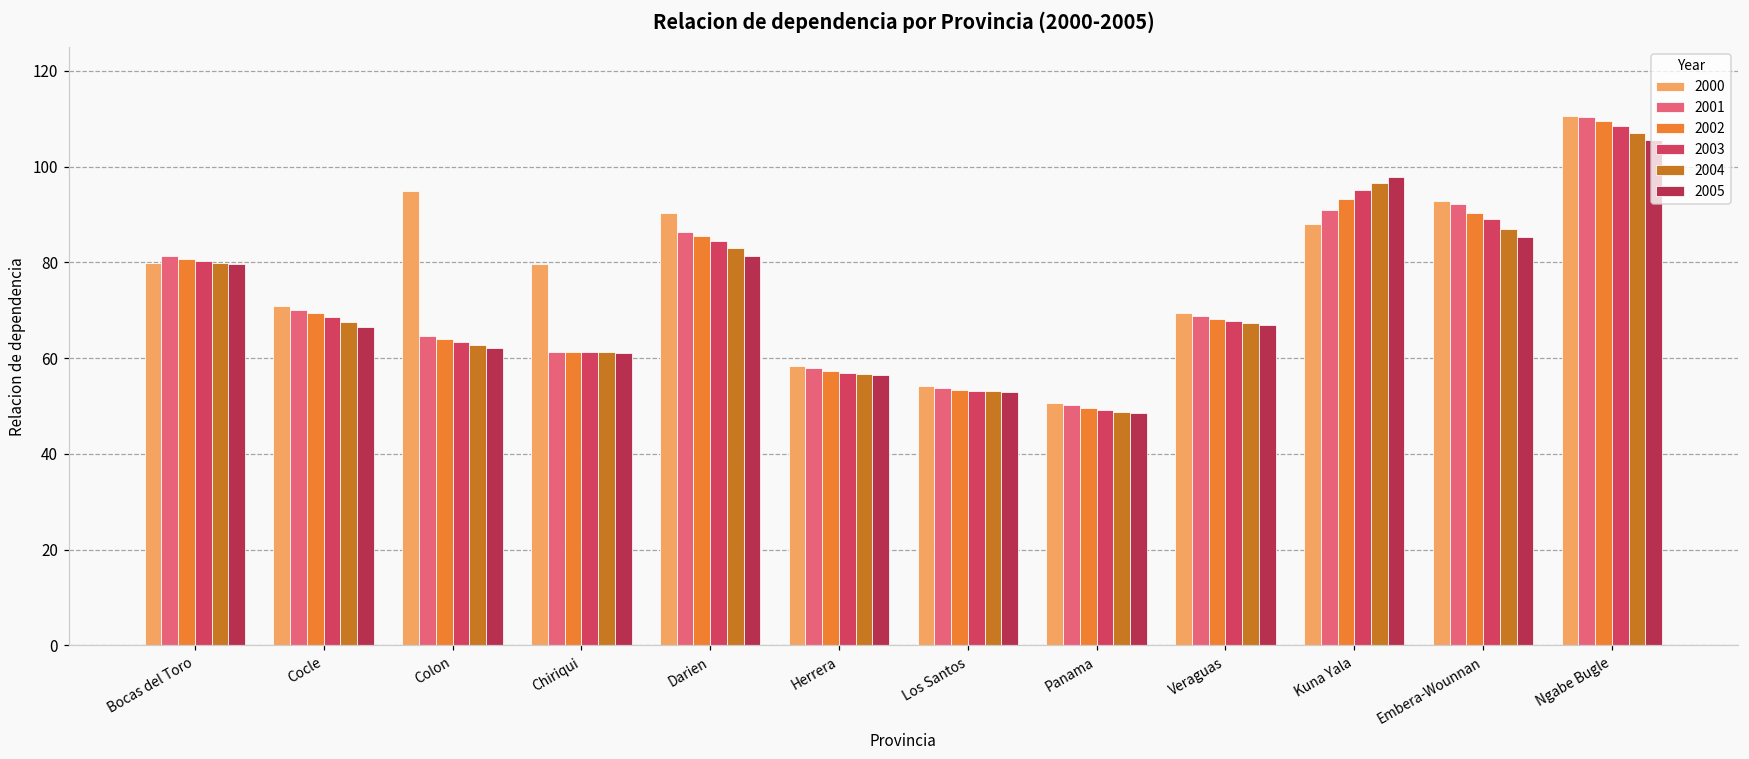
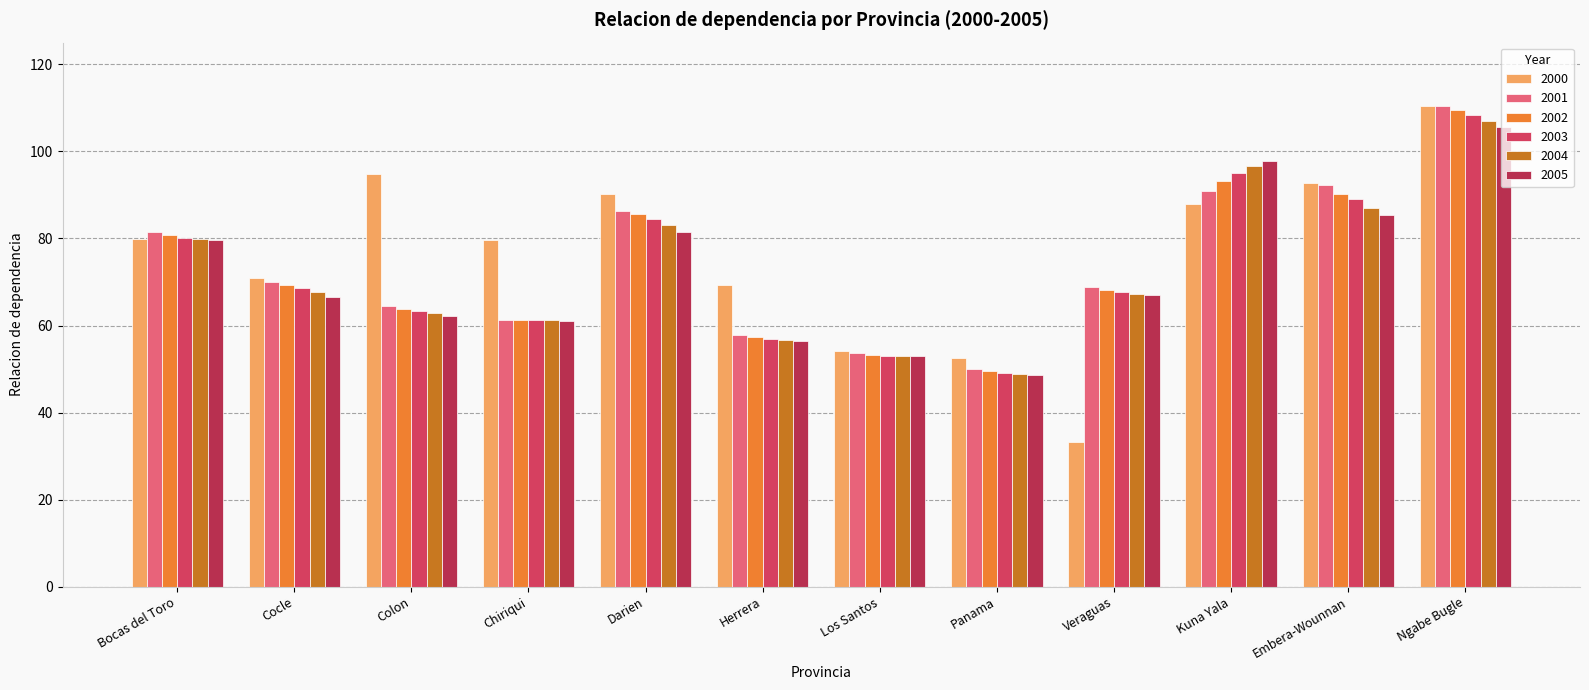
2000, Herrera: 58 -> 69
2000, Panama: 51 -> 53
2000, Veraguas: 69 -> 33
